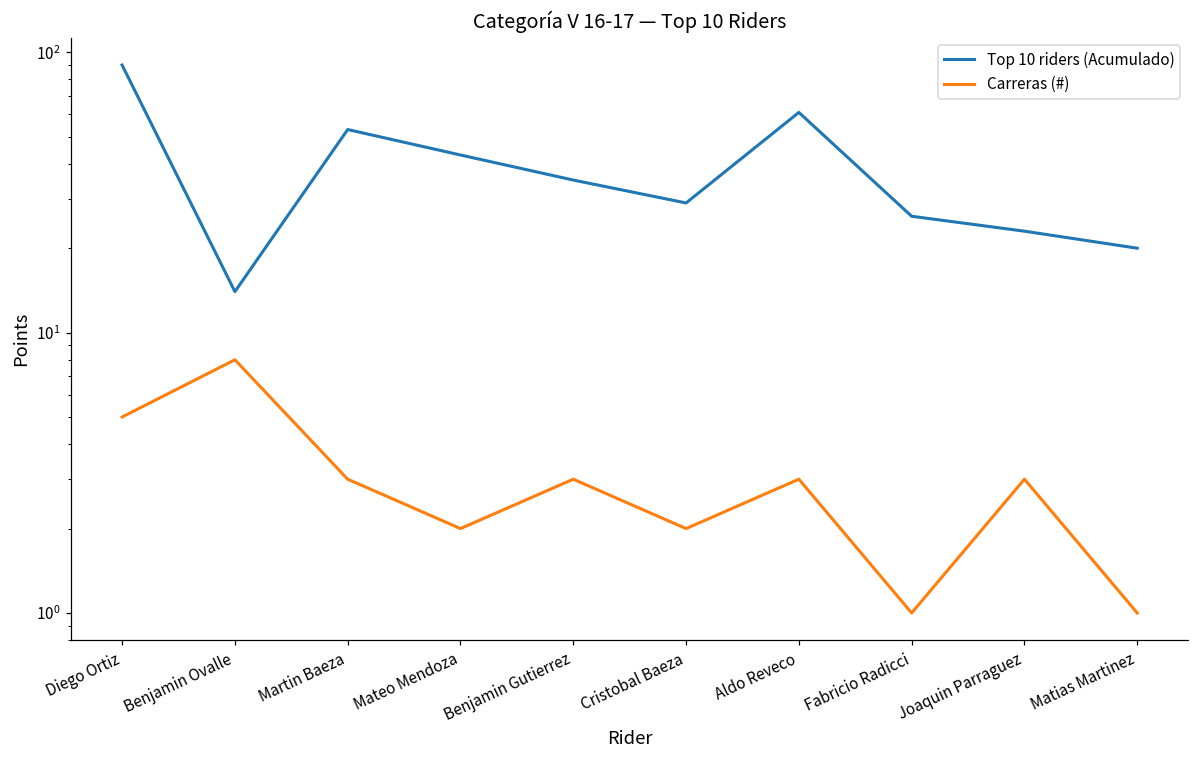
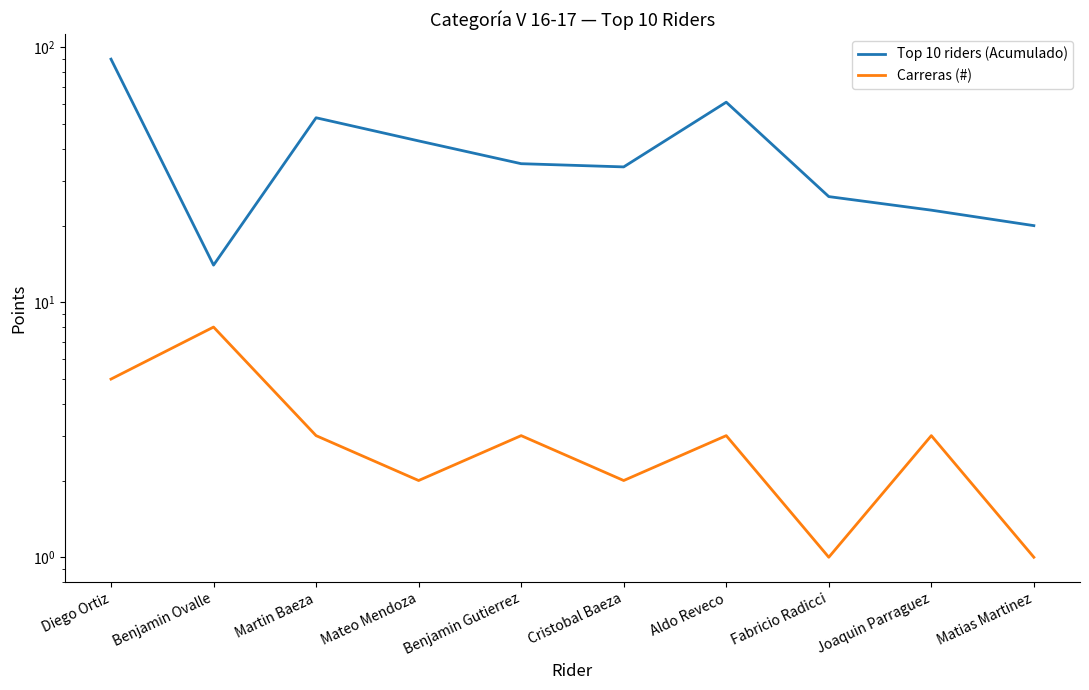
Top 10 riders (Acumulado), Cristobal Baeza: 29 -> 34
